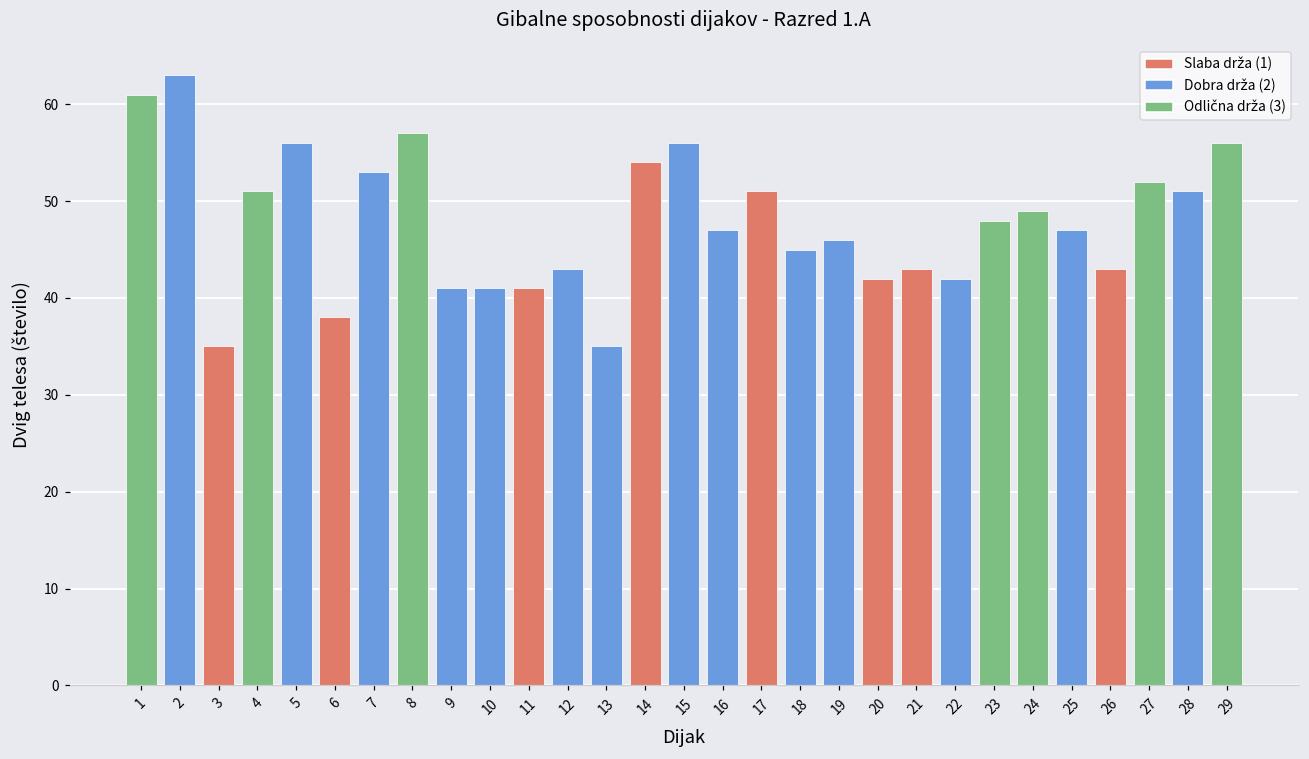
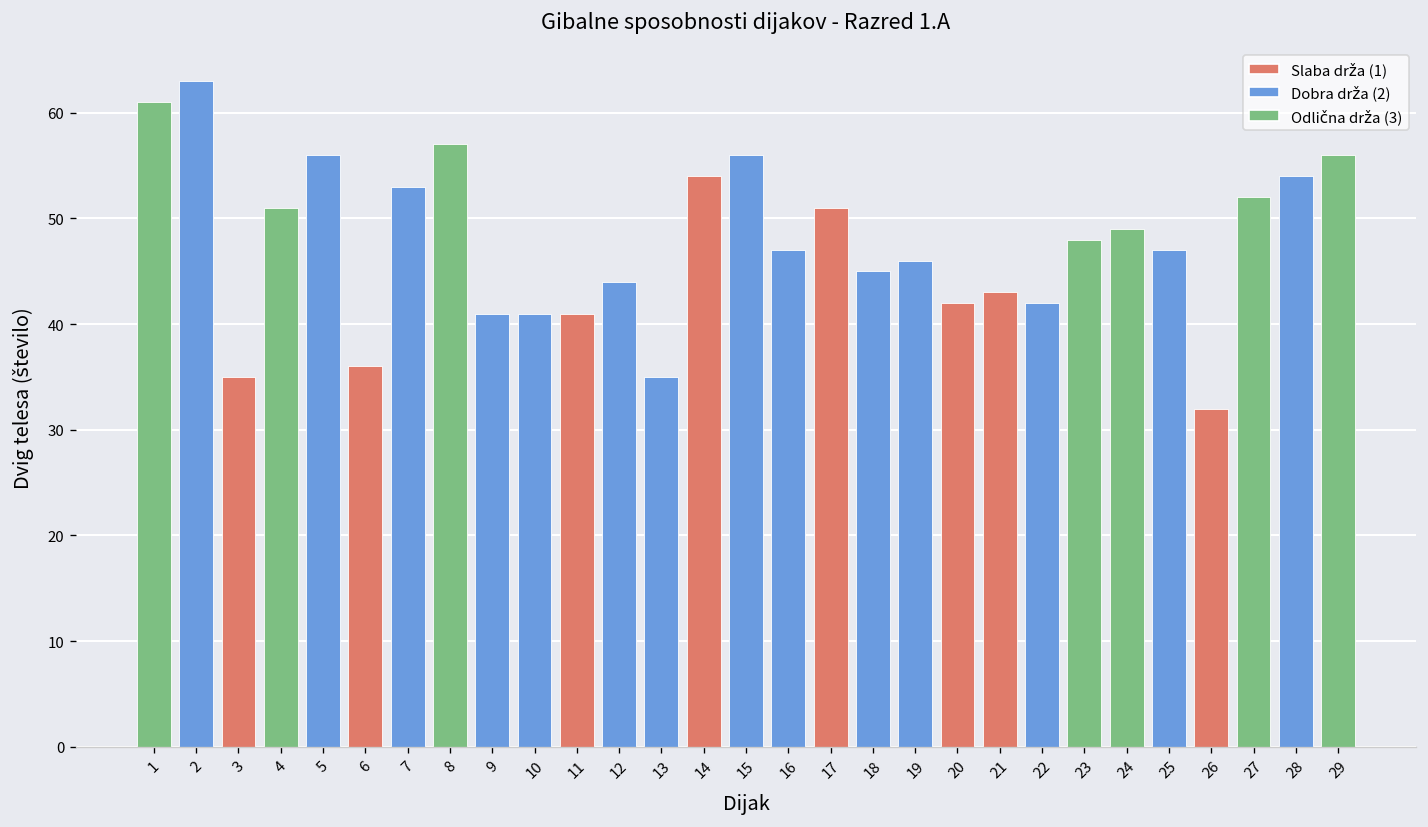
6: 38 -> 36
12: 43 -> 44
26: 43 -> 32
28: 51 -> 54
